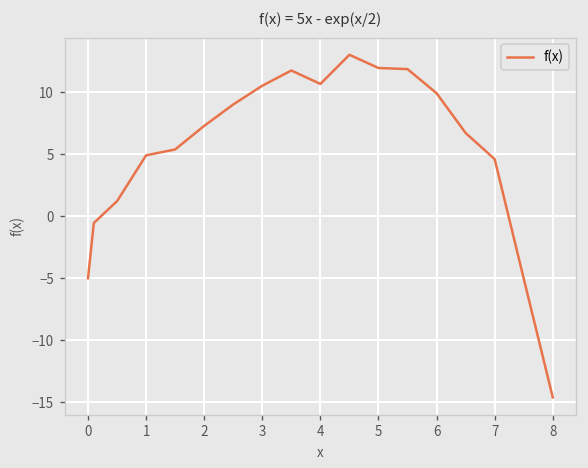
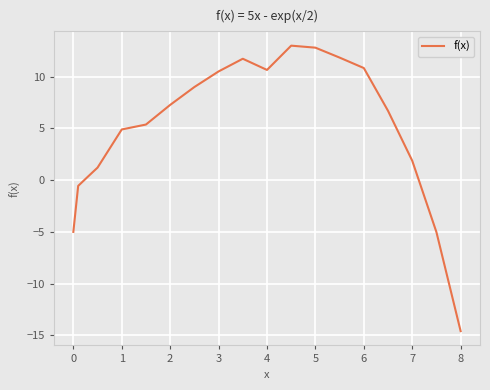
5: 11.9 -> 12.8
6: 9.9 -> 10.8
7: 4.6 -> 1.9
